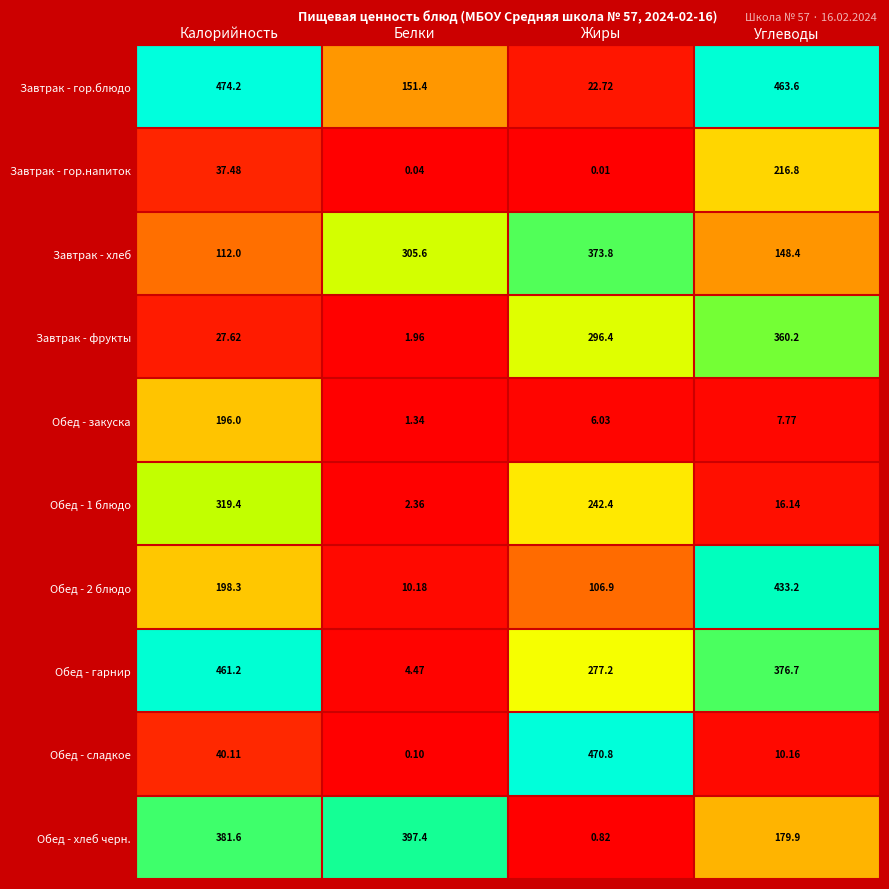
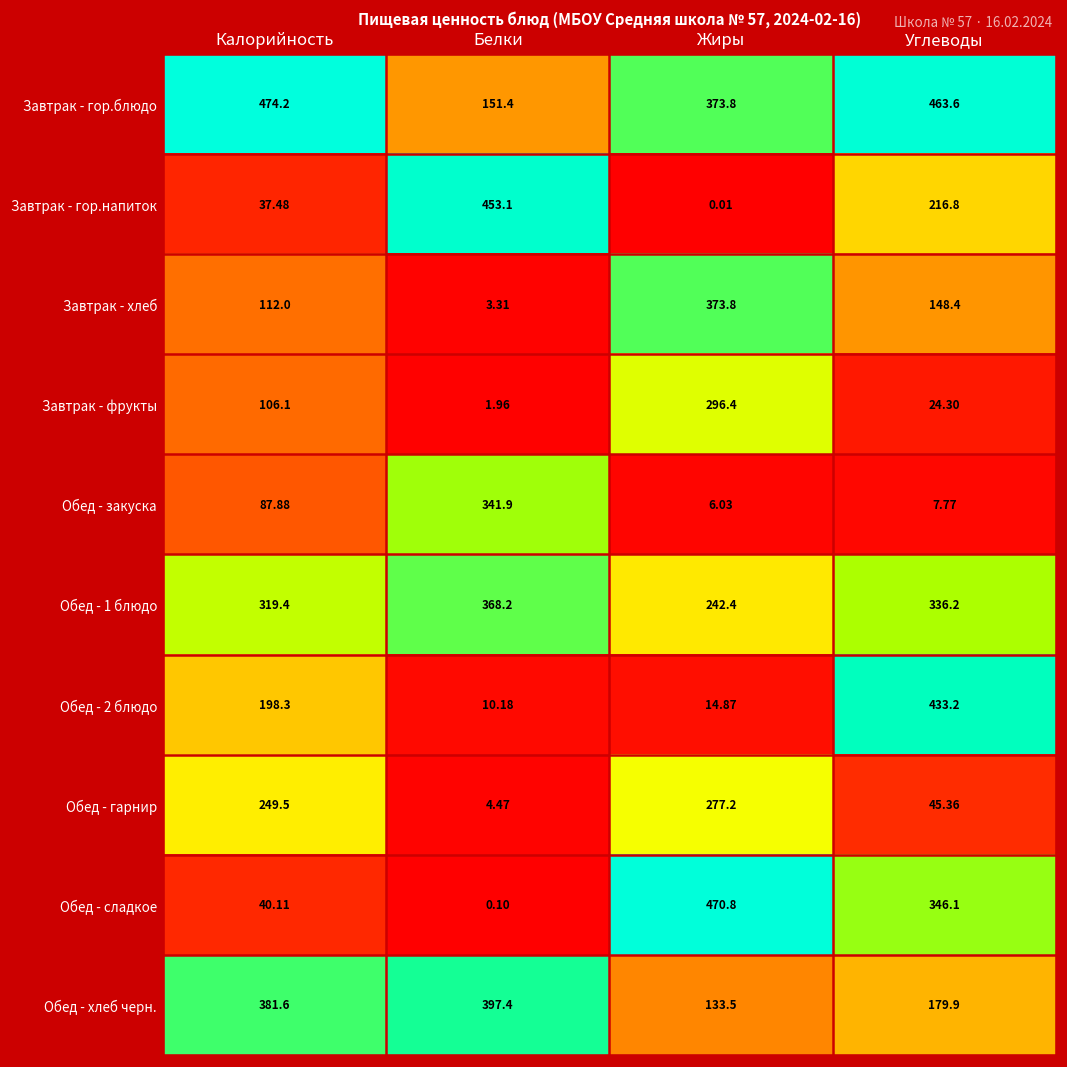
Завтрак - гор.блюдо, Жиры: 22.72 -> 373.8
Завтрак - гор.напиток, Белки: 0.04 -> 453.1
Завтрак - хлеб, Белки: 305.6 -> 3.31
Завтрак - фрукты, Калорийность: 27.62 -> 106.1
Завтрак - фрукты, Углеводы: 360.2 -> 24.30
Обед - закуска, Калорийность: 196.0 -> 87.88
Обед - закуска, Белки: 1.34 -> 341.9
Обед - 1 блюдо, Белки: 2.36 -> 368.2
Обед - 1 блюдо, Углеводы: 16.14 -> 336.2
Обед - 2 блюдо, Жиры: 106.9 -> 14.87
Обед - гарнир, Калорийность: 461.2 -> 249.5
Обед - гарнир, Углеводы: 376.7 -> 45.36
Обед - сладкое, Углеводы: 10.16 -> 346.1
Обед - хлеб черн., Жиры: 0.82 -> 133.5
